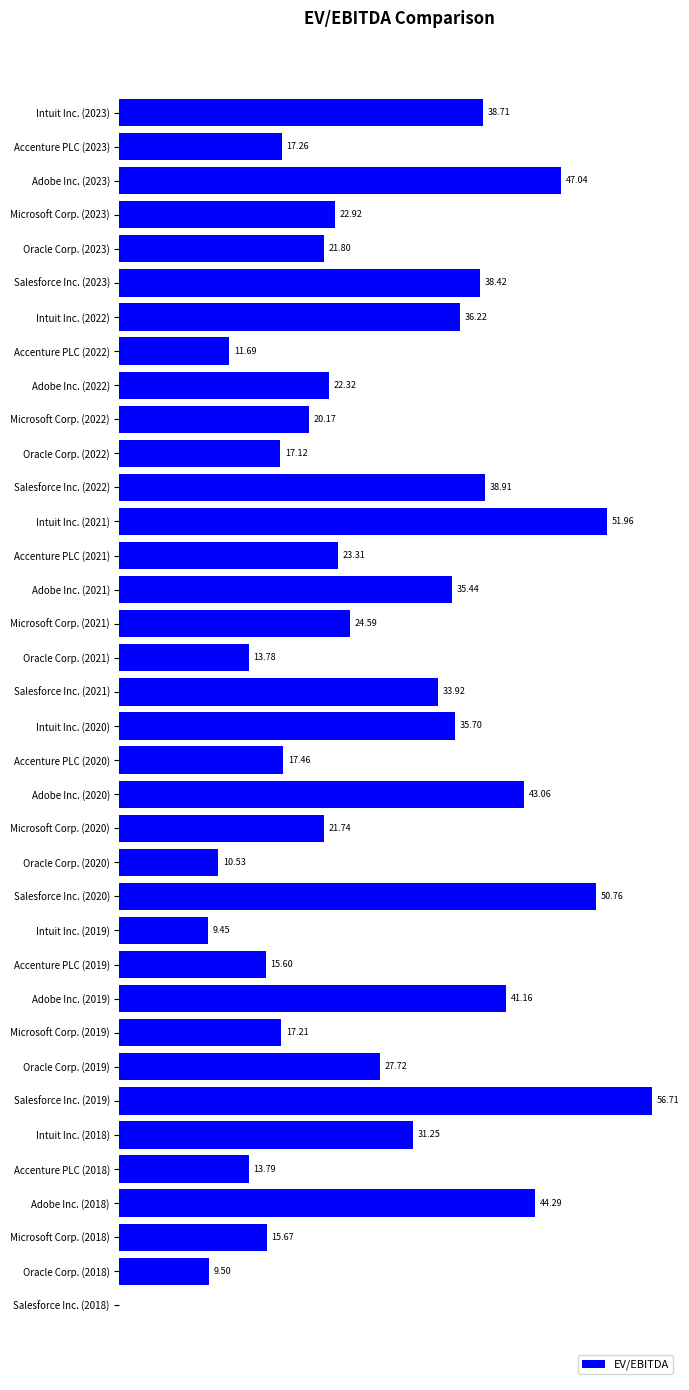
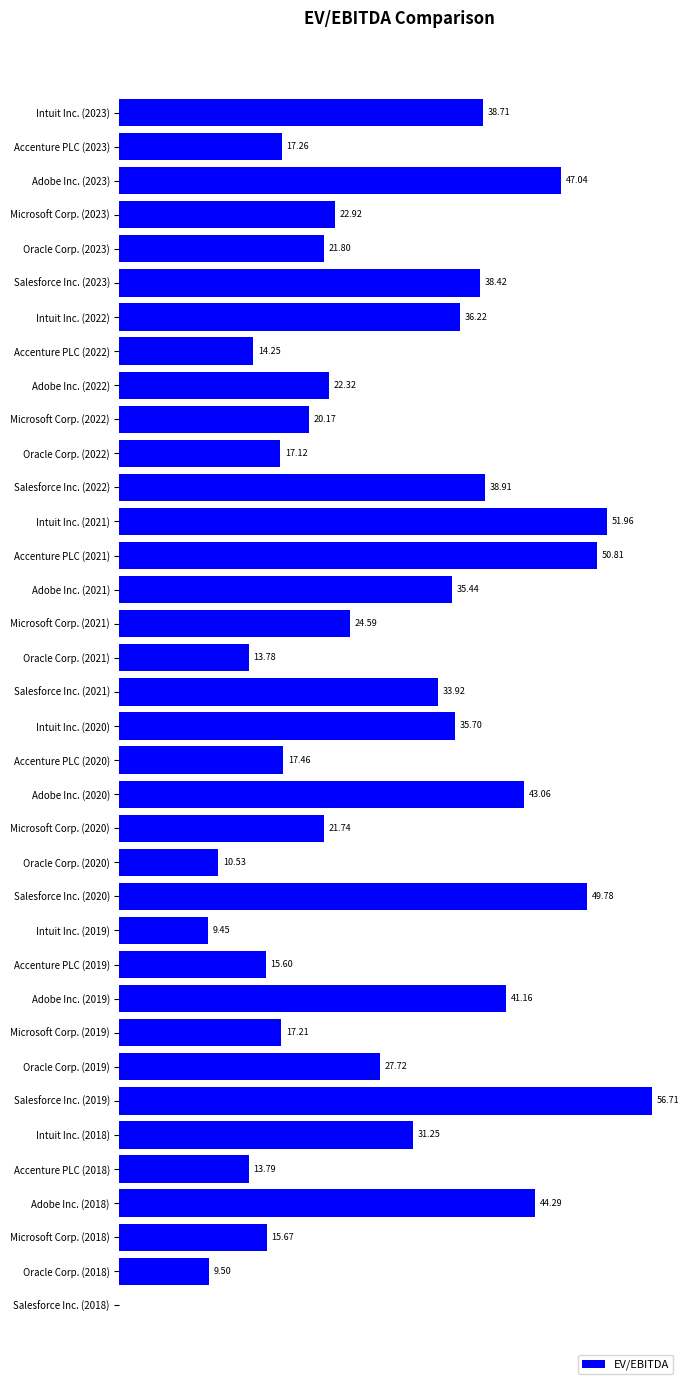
Accenture PLC (2022): 11.69 -> 14.25
Accenture PLC (2021): 23.31 -> 50.81
Salesforce Inc. (2020): 50.76 -> 49.78
